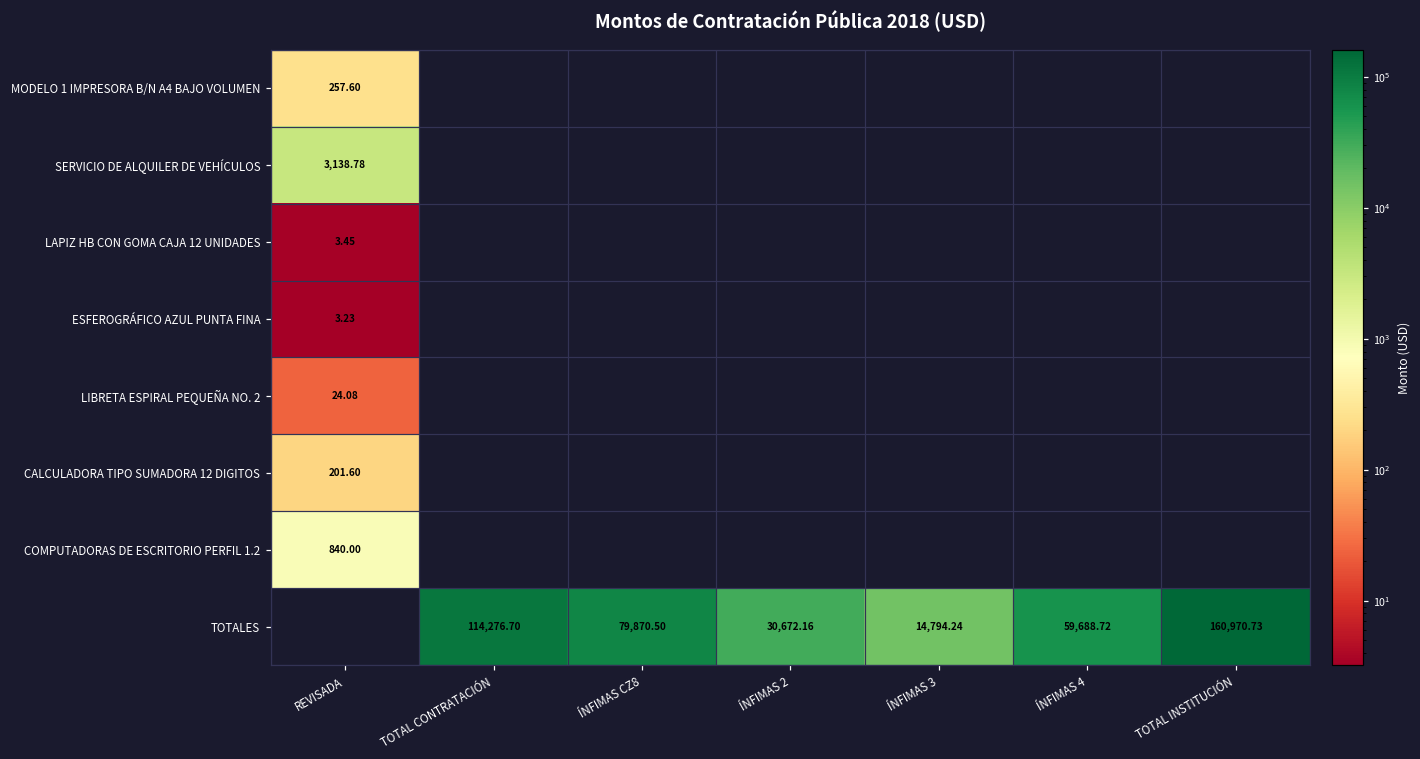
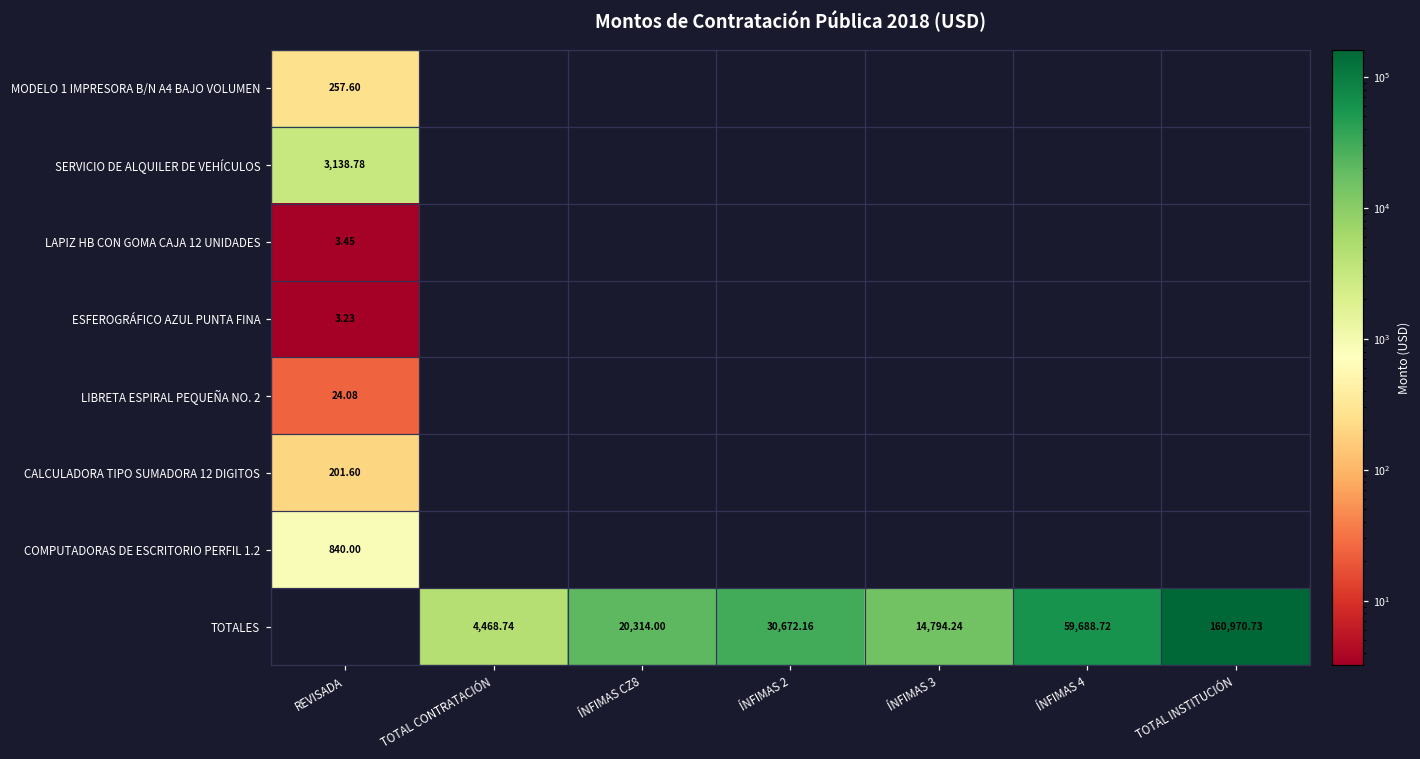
TOTALES, TOTAL CONTRATACIÓN: 114,276.70 -> 4,468.74
TOTALES, ÍNFIMAS CZ8: 79,870.50 -> 20,314.00
